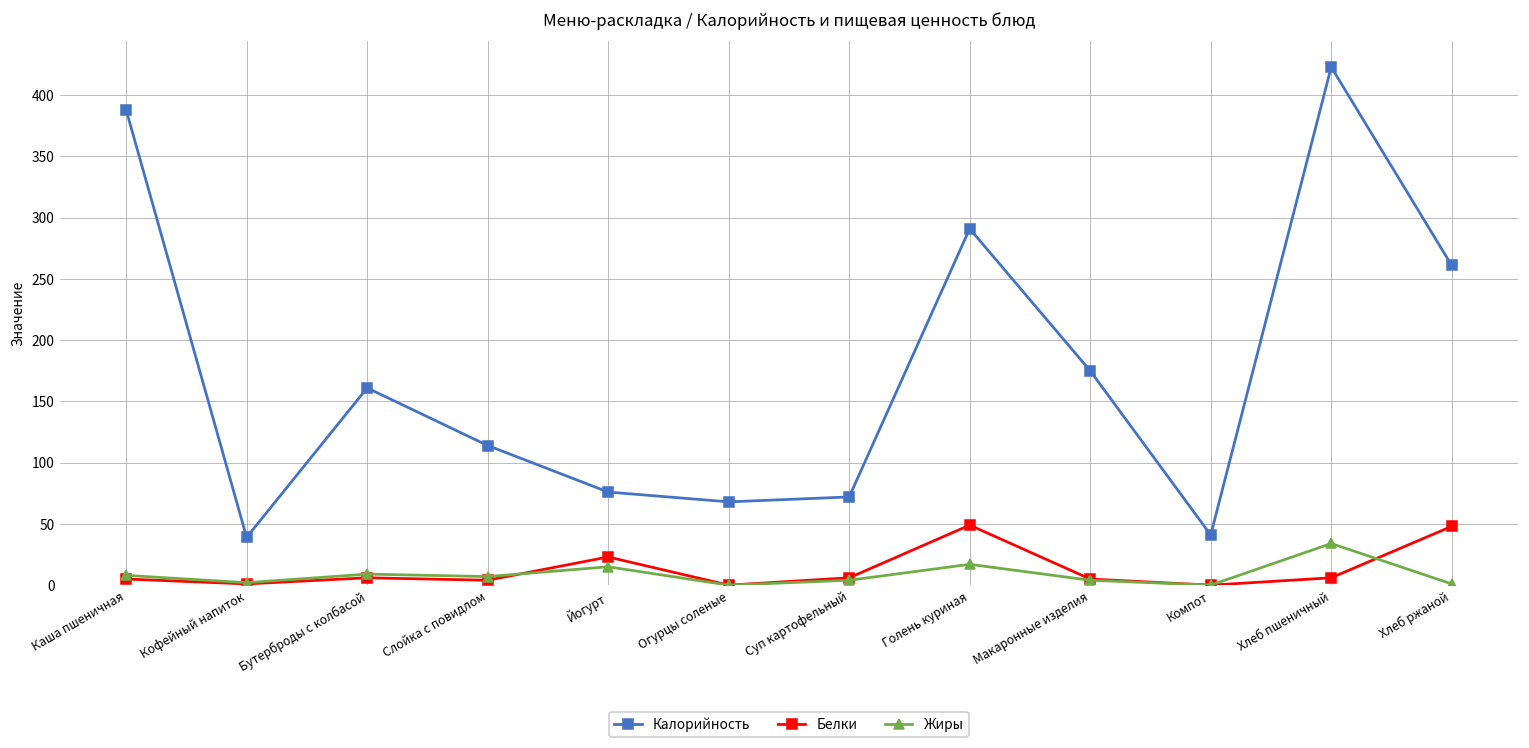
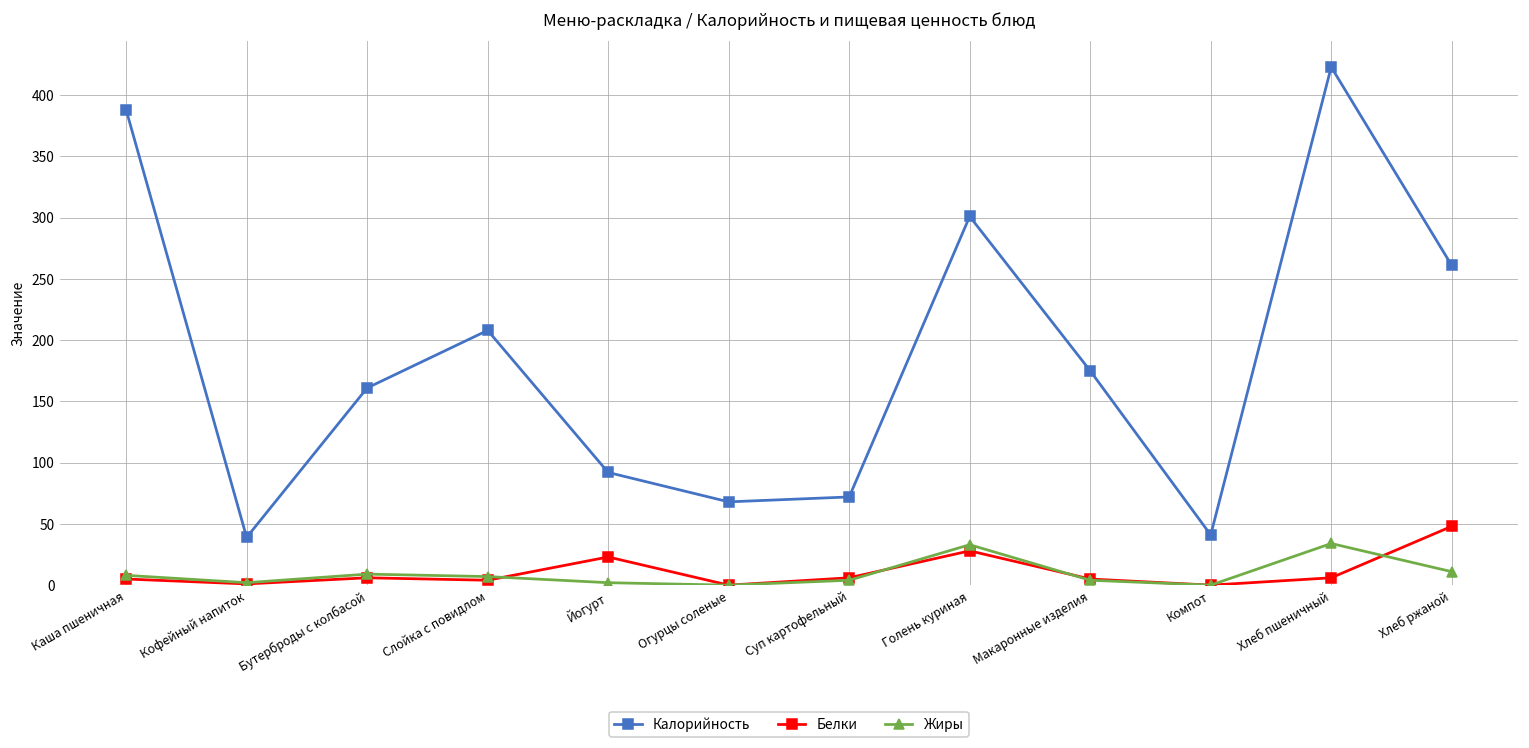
Калорийность, Слойка с повидлом: 114 -> 208
Калорийность, Йогурт: 76 -> 92
Жиры, Йогурт: 15 -> 2
Калорийность, Голень куриная: 291 -> 301
Белки, Голень куриная: 49 -> 28
Жиры, Голень куриная: 17 -> 33
Жиры, Хлеб ржаной: 1 -> 11
